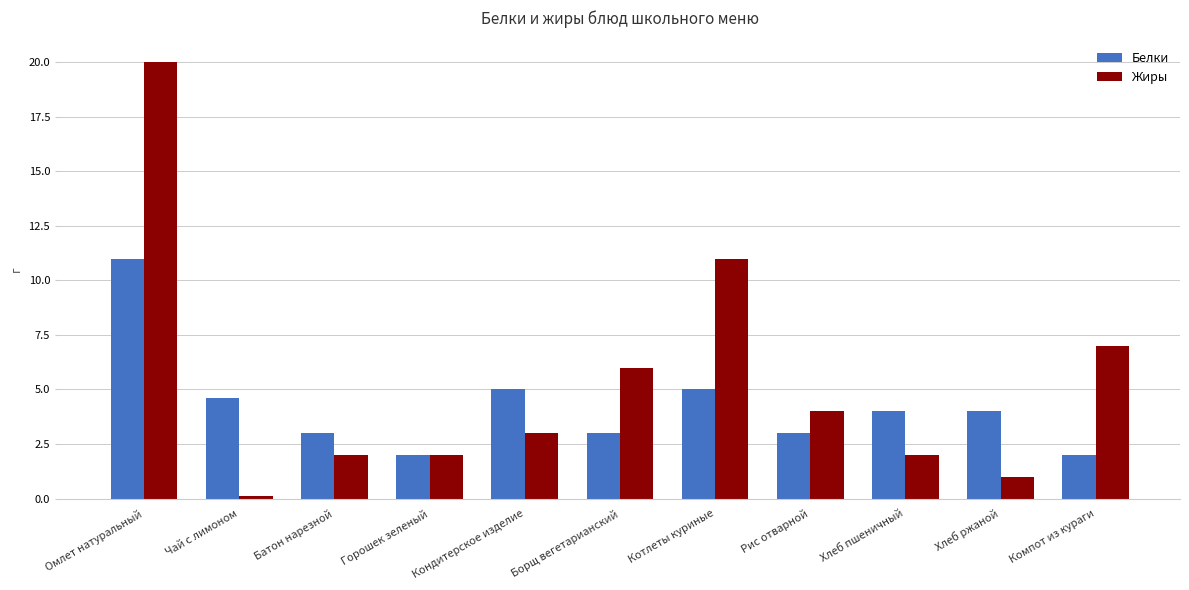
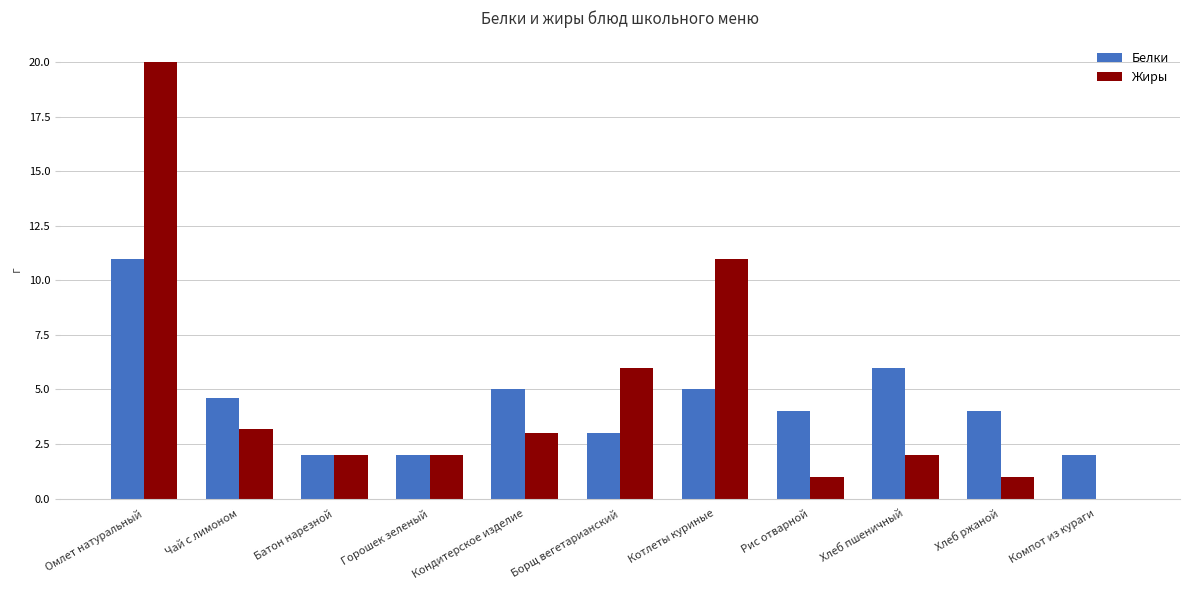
Жиры, Чай с лимоном: 0.1 -> 3.2
Белки, Батон нарезной: 3 -> 2
Белки, Рис отварной: 3 -> 4
Жиры, Рис отварной: 4 -> 1
Белки, Хлеб пшеничный: 4 -> 6
Жиры, Компот из кураги: 7 -> 0
